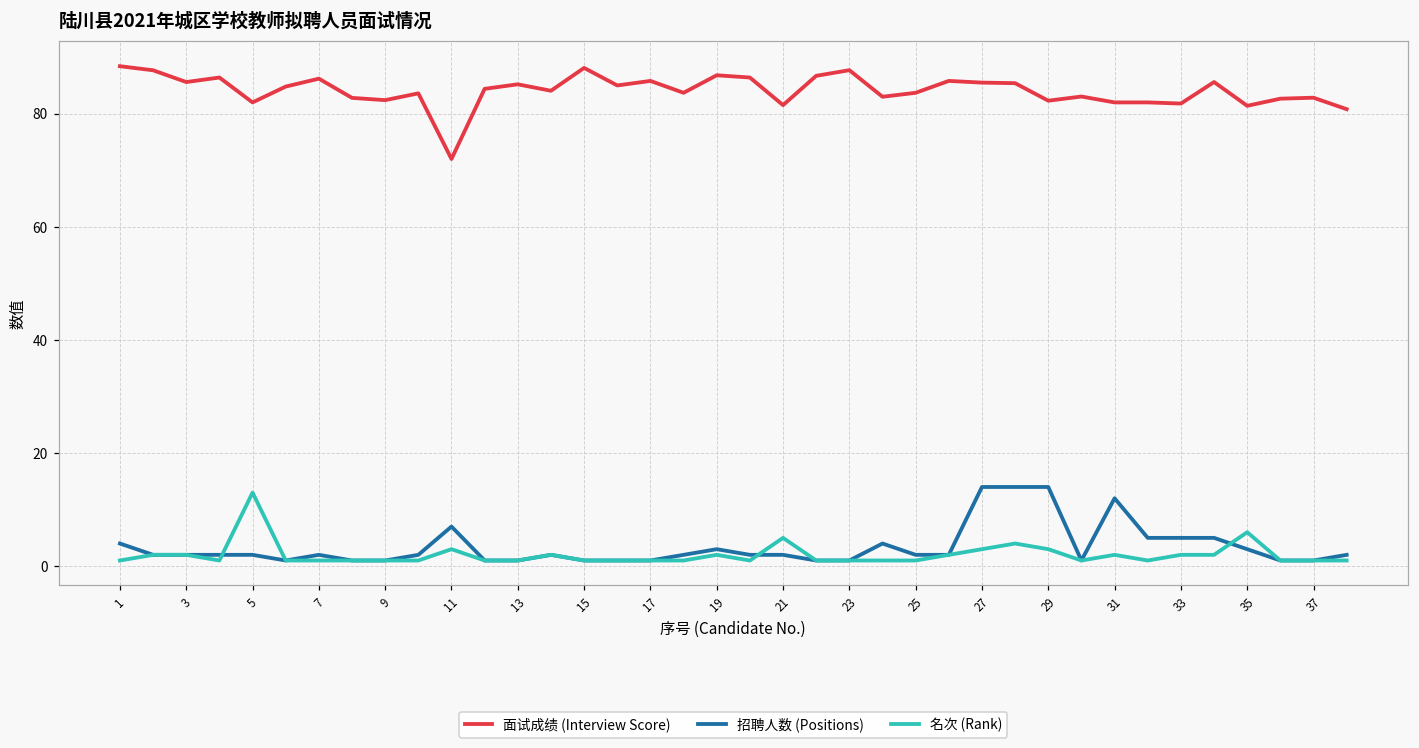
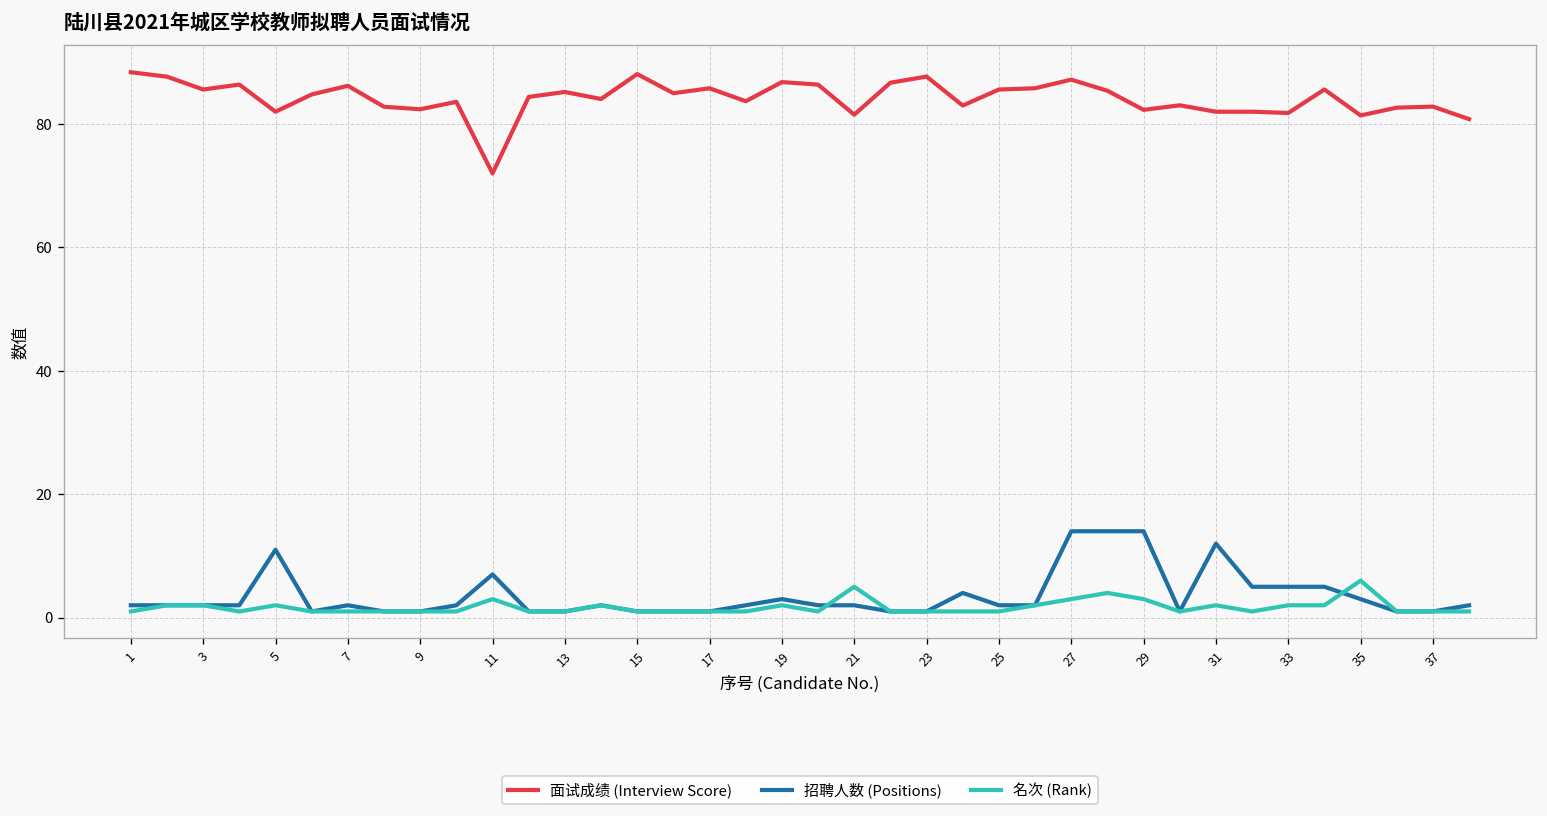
招聘人数 (Positions), 1: 4 -> 2
招聘人数 (Positions), 5: 2 -> 11
名次 (Rank), 5: 13 -> 2
面试成绩 (Interview Score), 25: 84 -> 86
面试成绩 (Interview Score), 27: 86 -> 87
